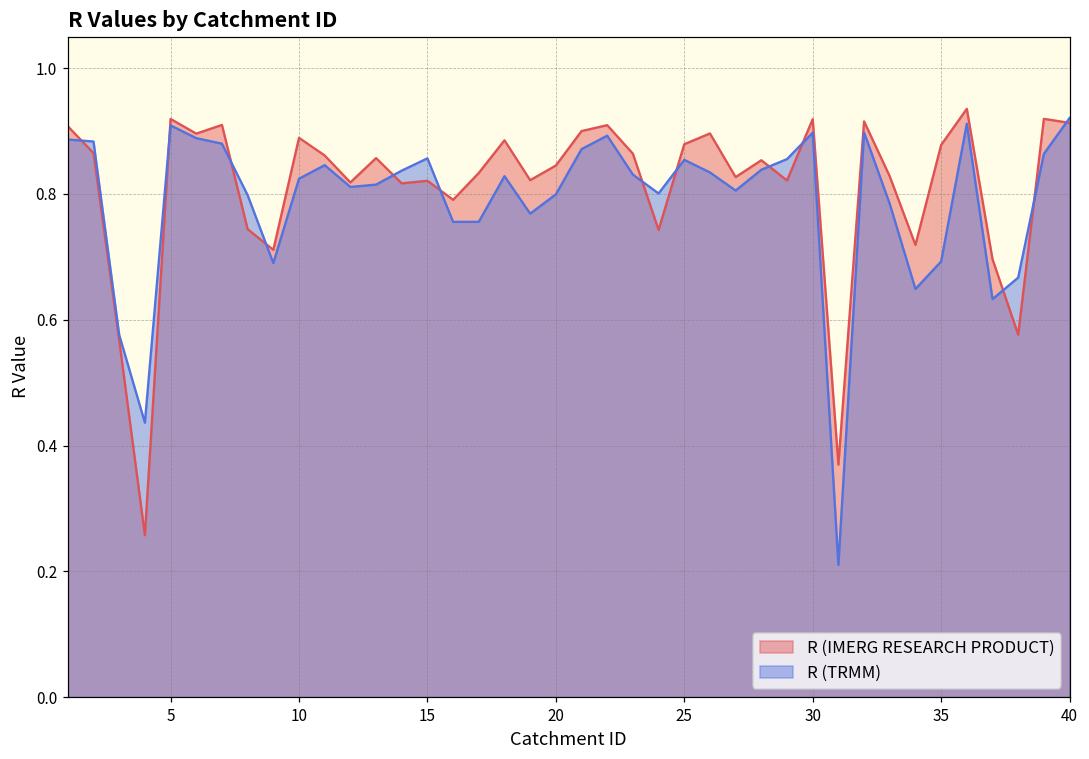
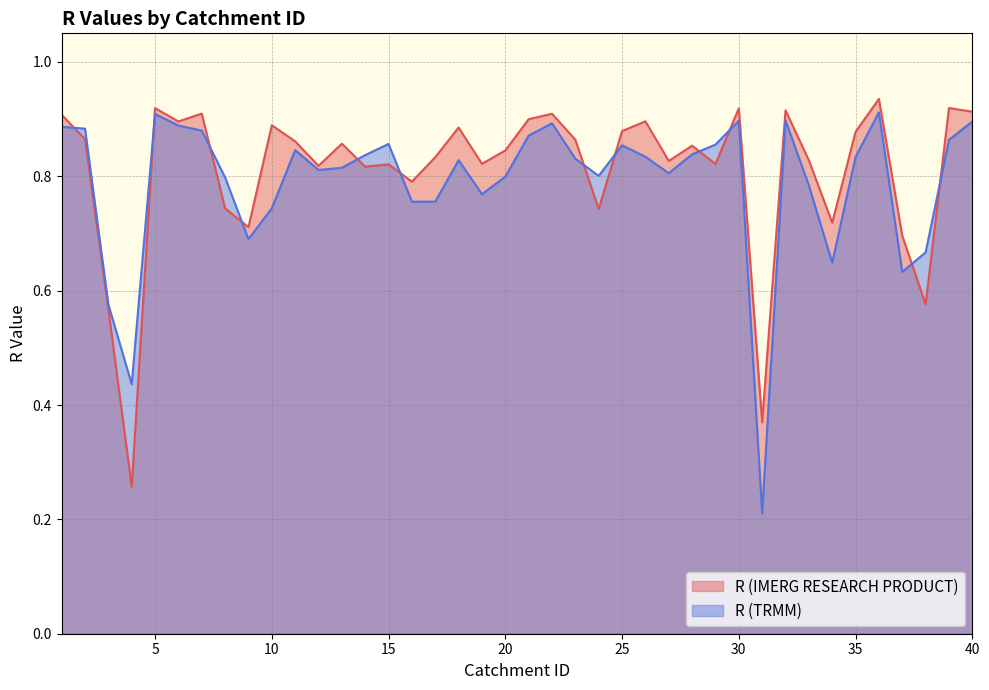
R (TRMM), 10: 0.82 -> 0.74
R (TRMM), 35: 0.69 -> 0.83
R (TRMM), 40: 0.92 -> 0.90
